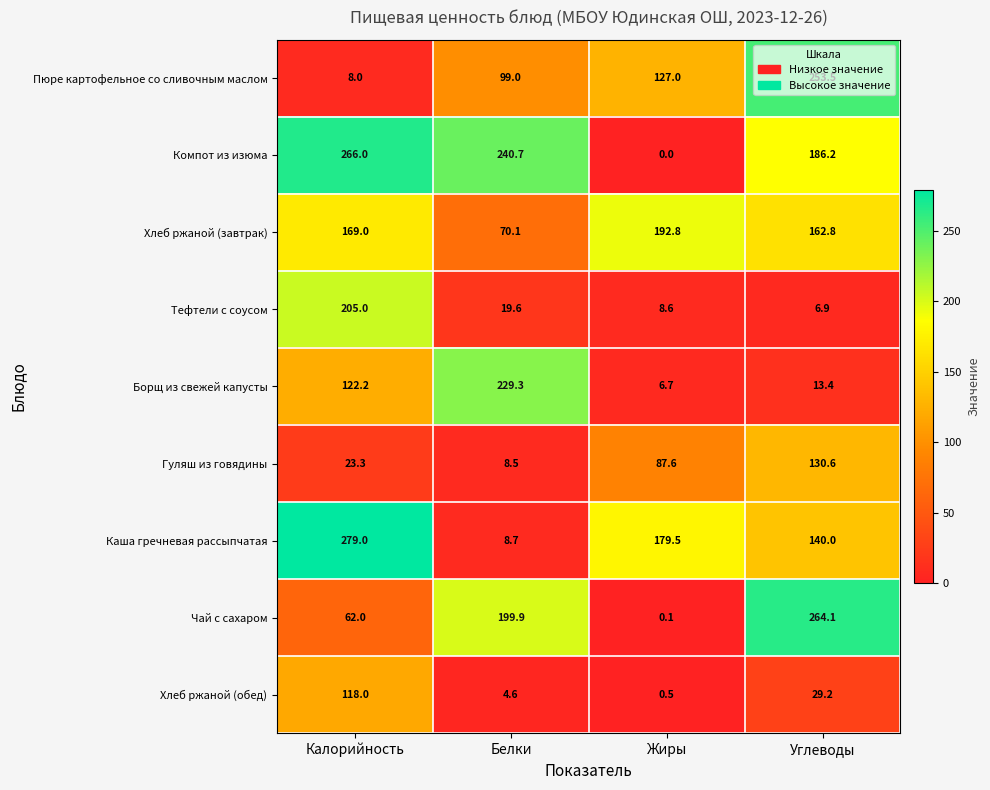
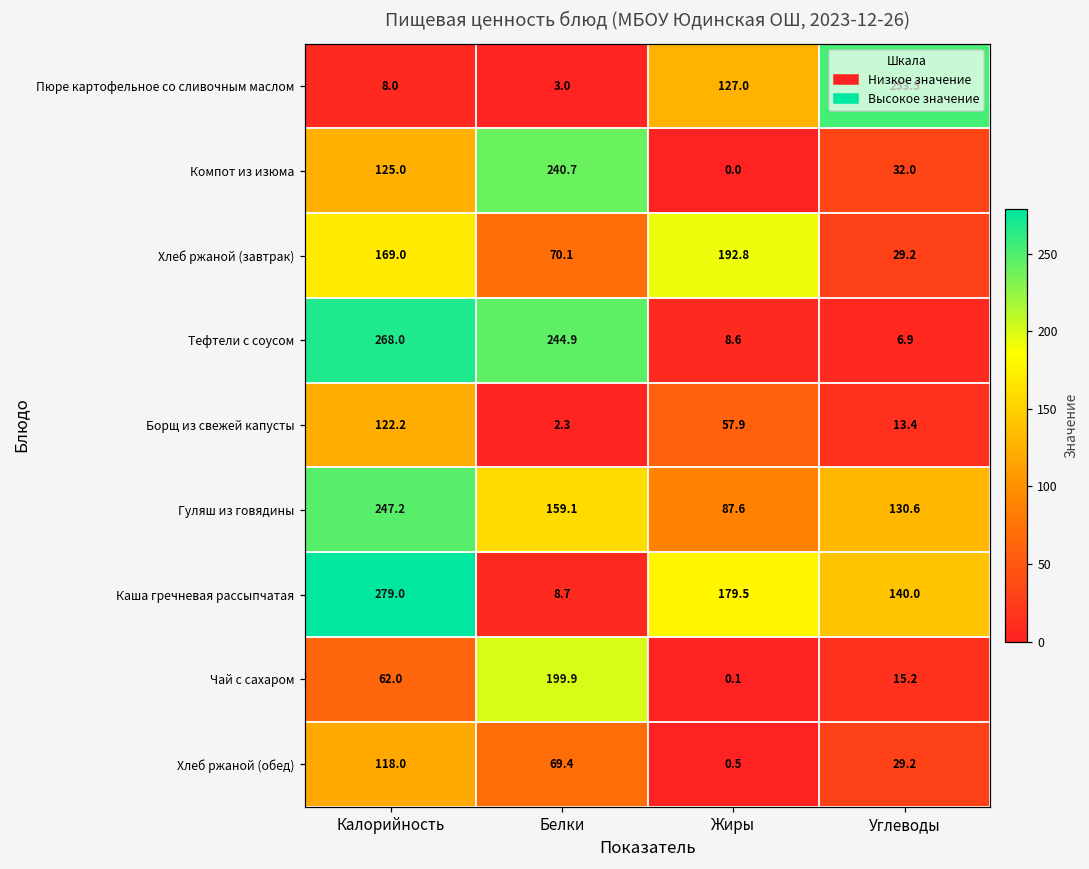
Пюре картофельное со сливочным маслом, Белки: 99.0 -> 3.0
Компот из изюма, Калорийность: 266.0 -> 125.0
Компот из изюма, Углеводы: 186.2 -> 32.0
Хлеб ржаной (завтрак), Углеводы: 162.8 -> 29.2
Тефтели с соусом, Калорийность: 205.0 -> 268.0
Тефтели с соусом, Белки: 19.6 -> 244.9
Борщ из свежей капусты, Белки: 229.3 -> 2.3
Борщ из свежей капусты, Жиры: 6.7 -> 57.9
Гуляш из говядины, Калорийность: 23.3 -> 247.2
Гуляш из говядины, Белки: 8.5 -> 159.1
Чай с сахаром, Углеводы: 264.1 -> 15.2
Хлеб ржаной (обед), Белки: 4.6 -> 69.4
